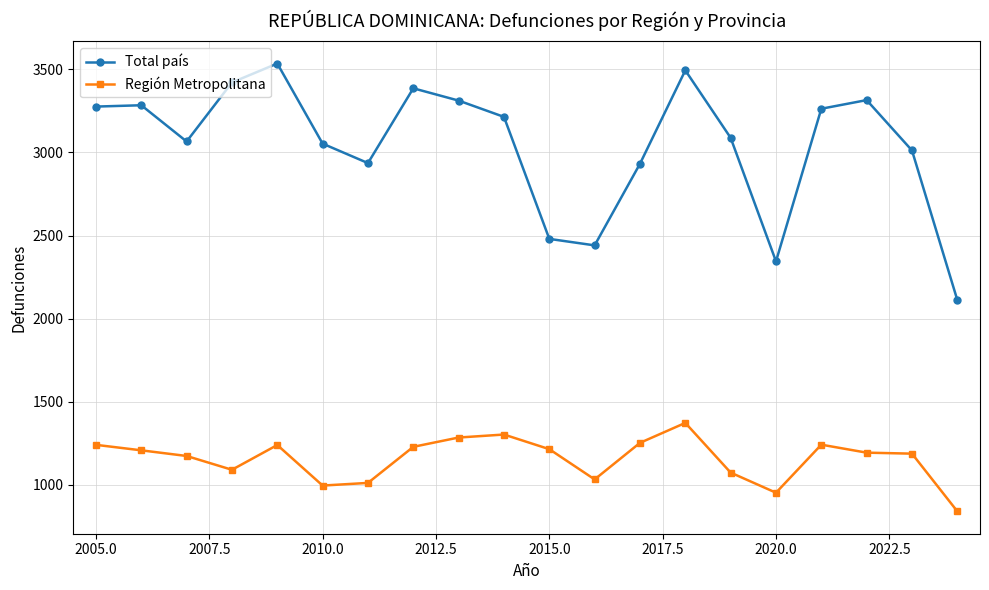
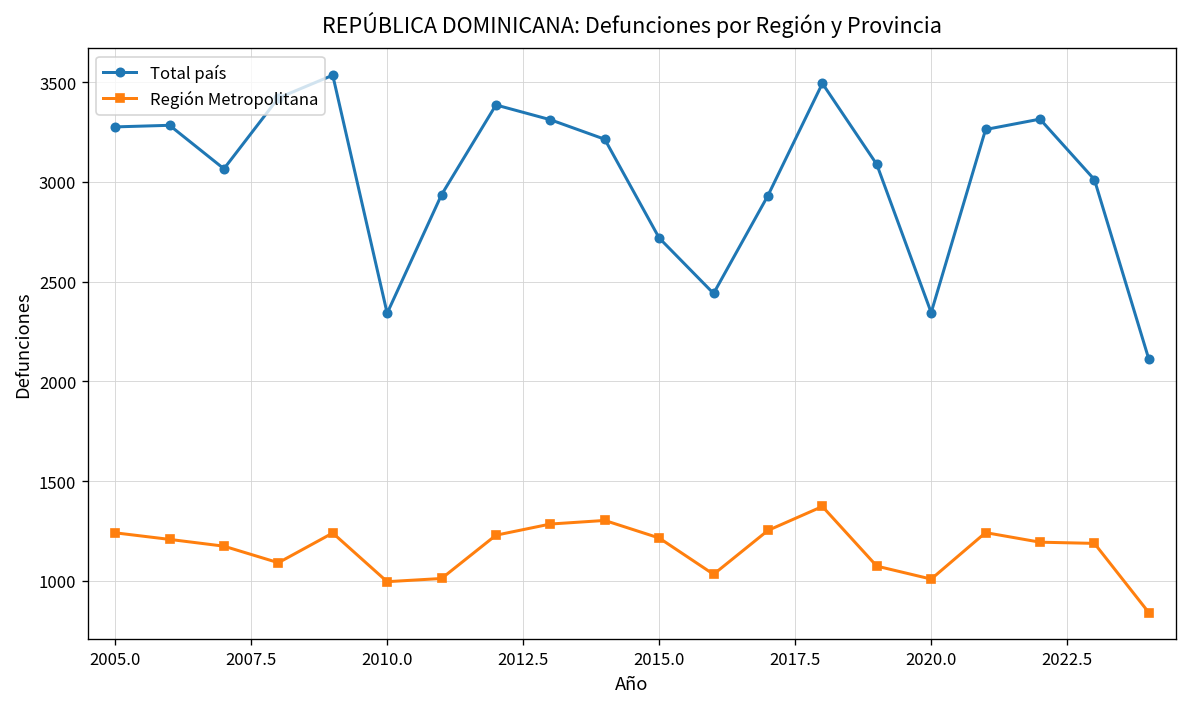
Total país, 2010.0: 3050 -> 2340
Total país, 2015.0: 2480 -> 2720
Región Metropolitana, 2020.0: 950 -> 1010
